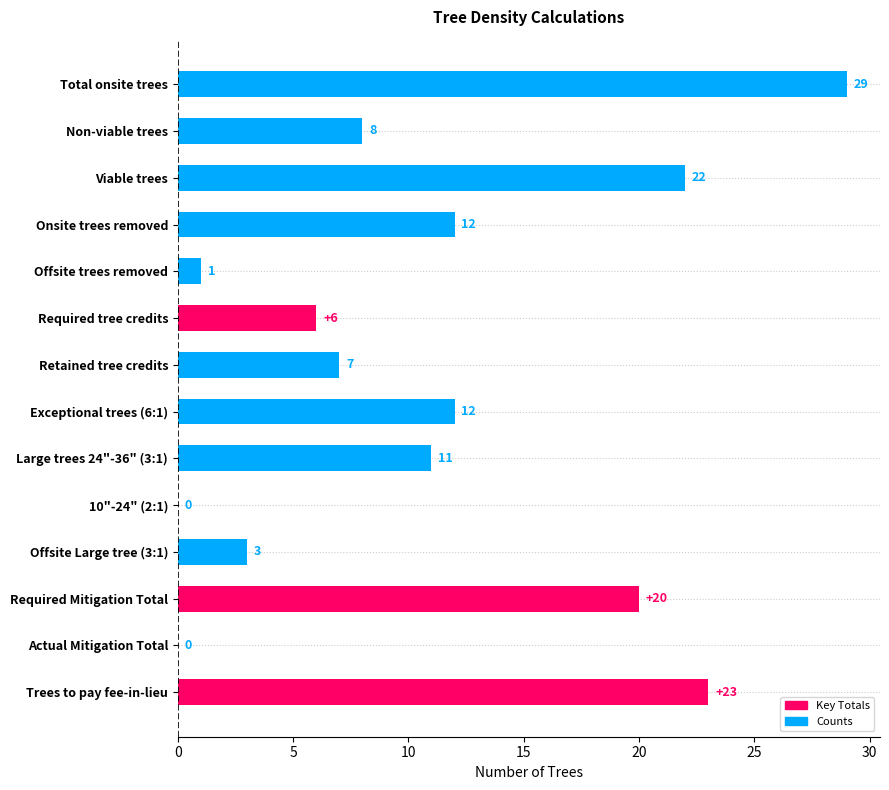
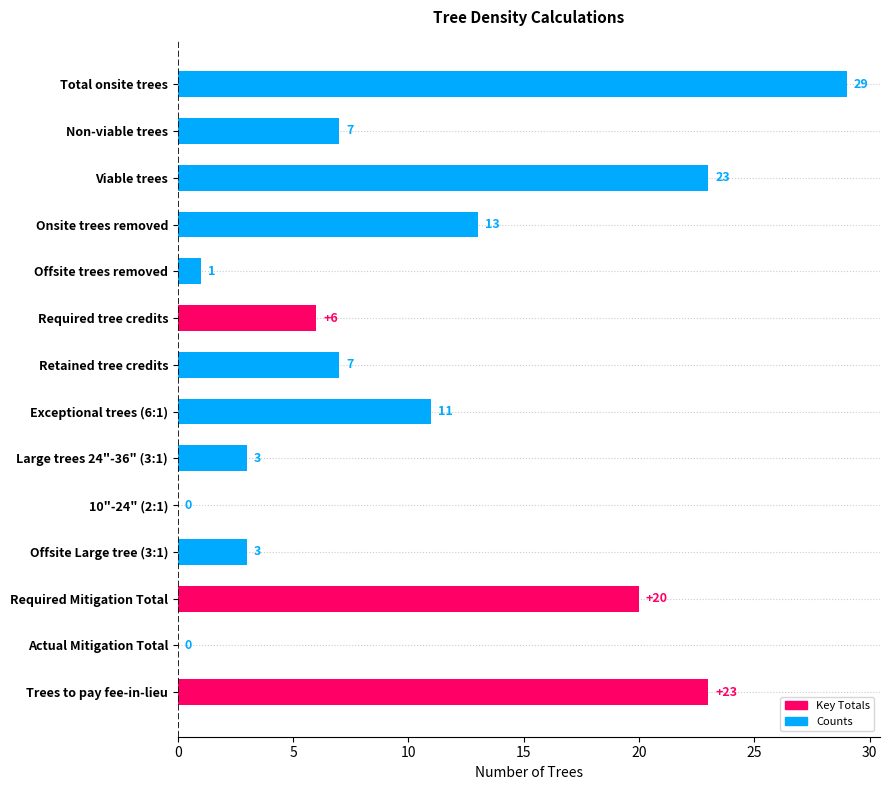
Non-viable trees: 8 -> 7
Viable trees: 22 -> 23
Onsite trees removed: 12 -> 13
Exceptional trees (6:1): 12 -> 11
Large trees 24"-36" (3:1): 11 -> 3
